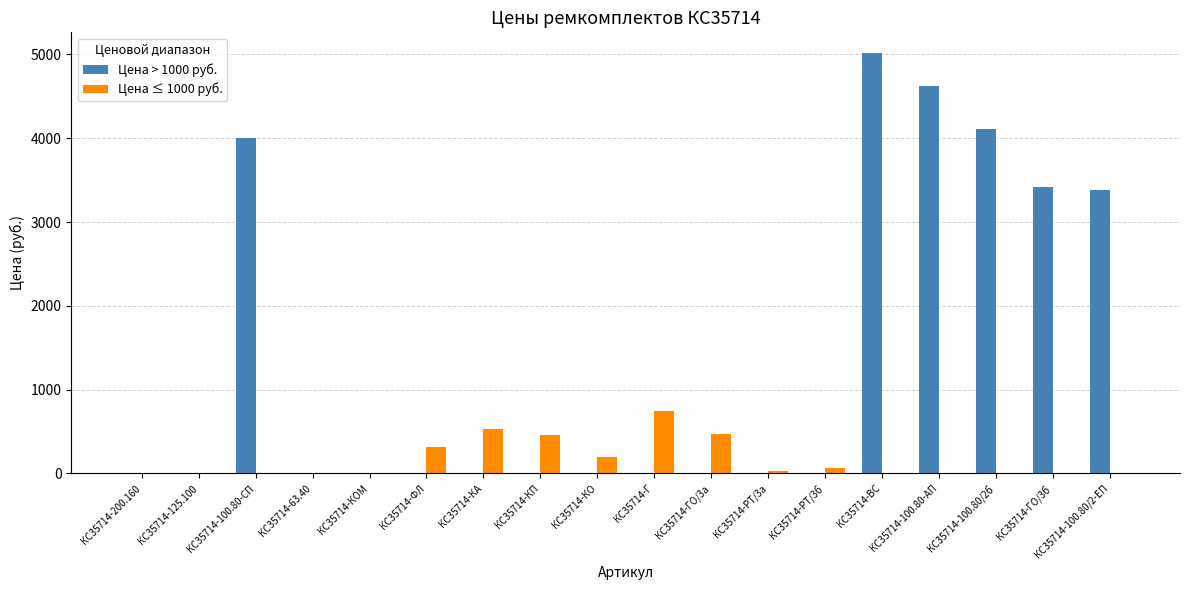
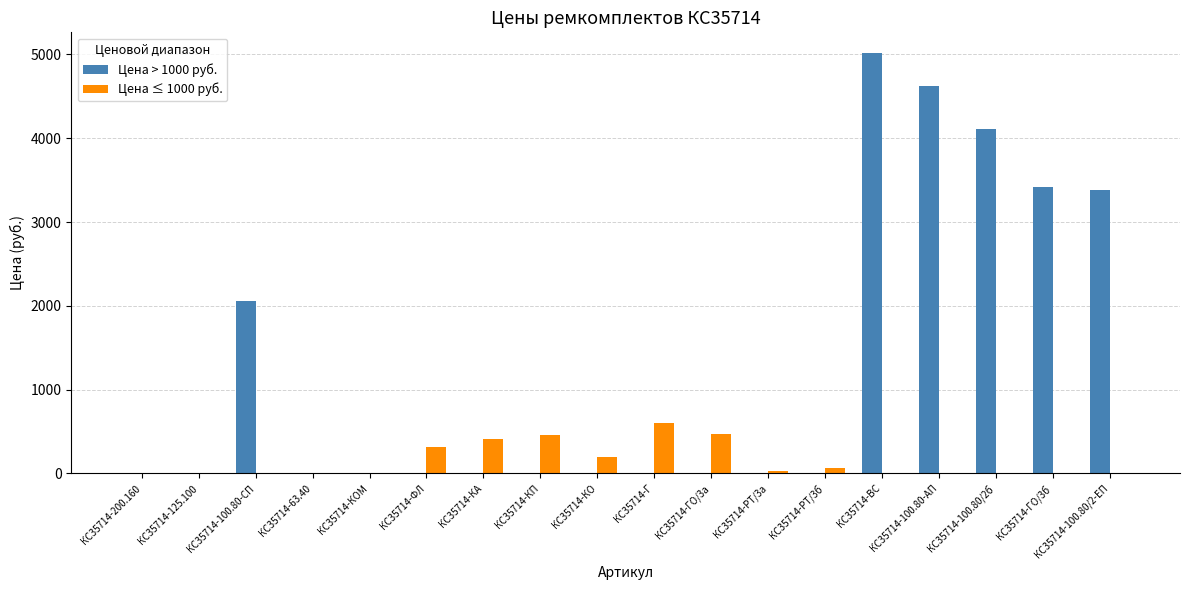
Цена > 1000 руб., КС35714-100.80-СП: 4000 -> 2100
Цена ≤ 1000 руб., КС35714-КА: 500 -> 400
Цена ≤ 1000 руб., КС35714-Г: 700 -> 600
